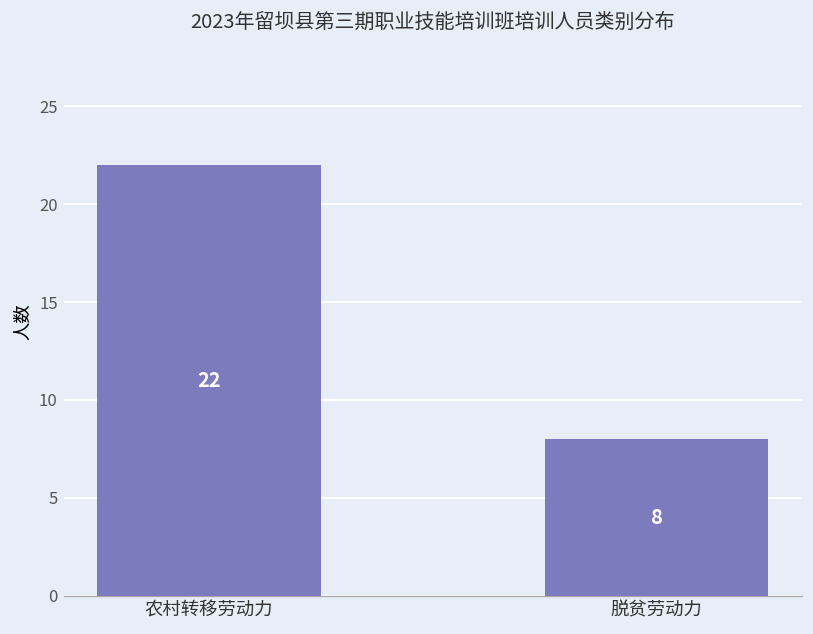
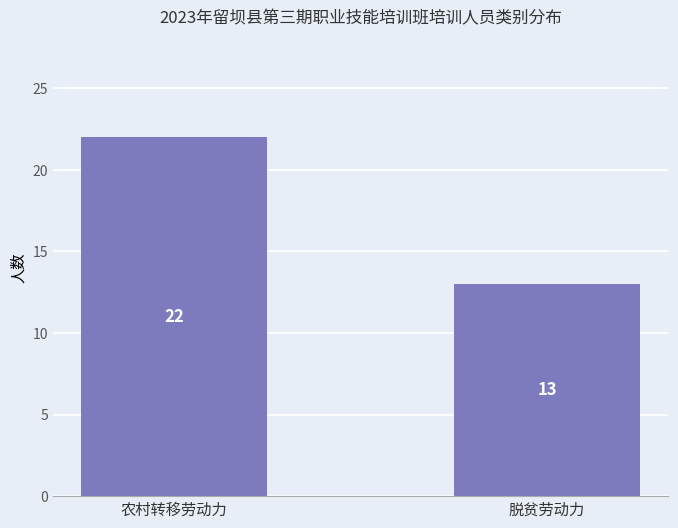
脱贫劳动力: 8 -> 13
